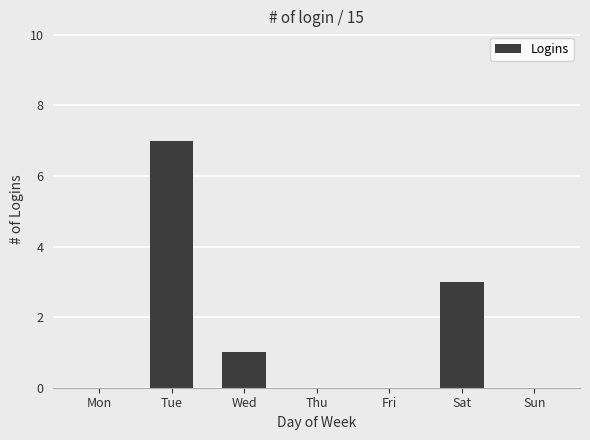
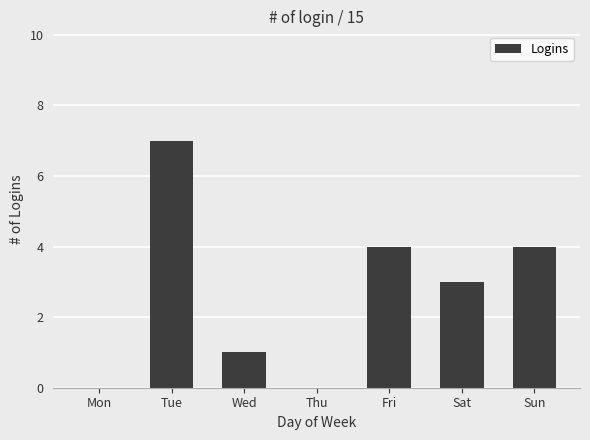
Fri: 0 -> 4
Sun: 0 -> 4
